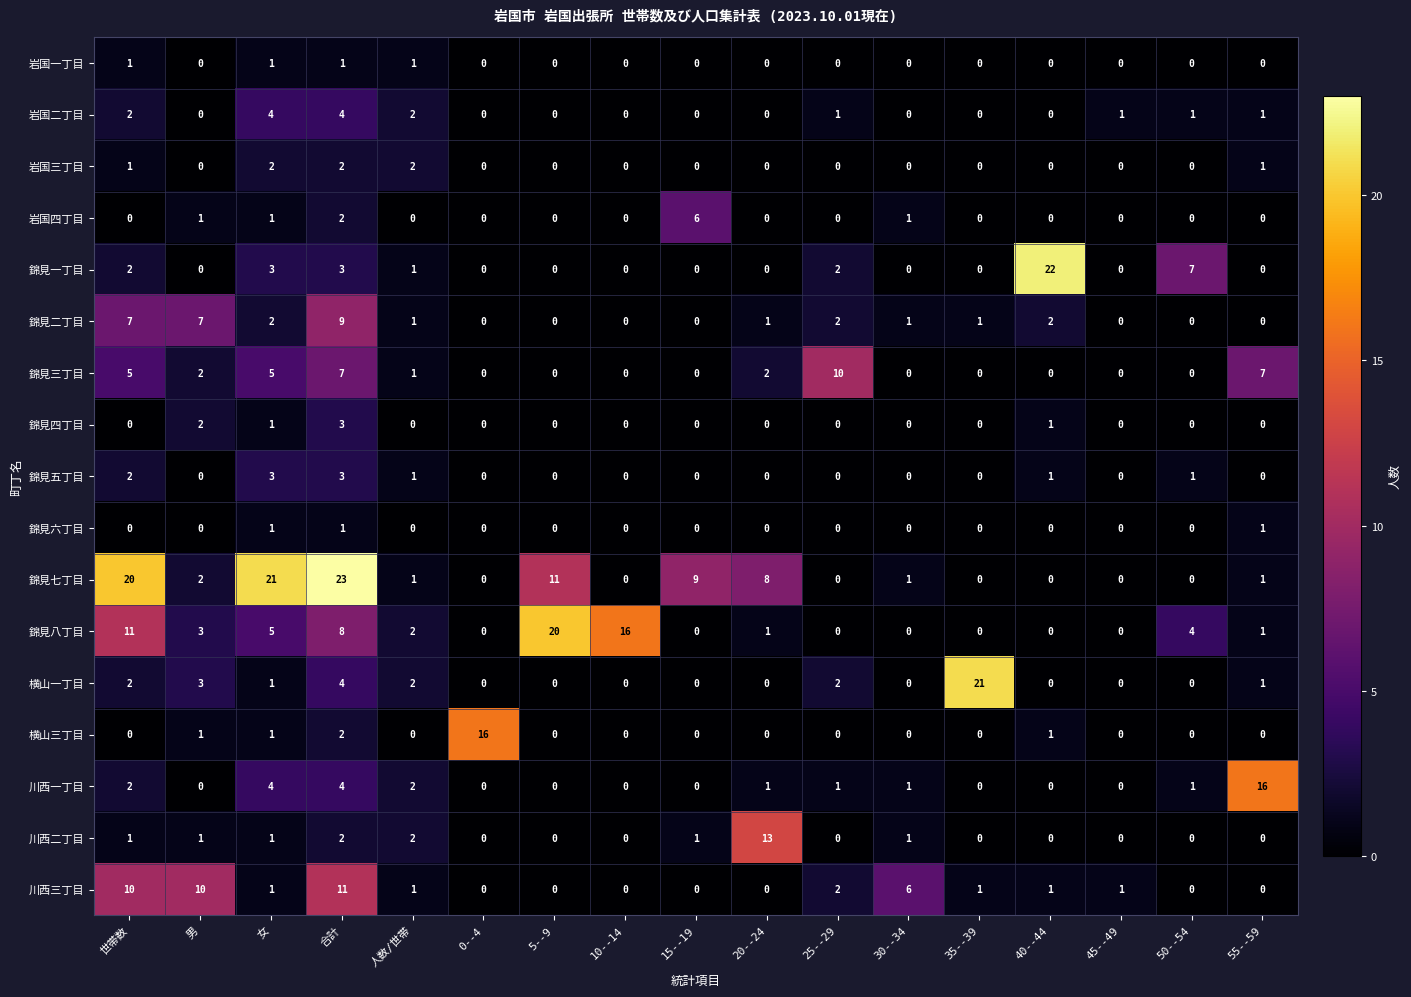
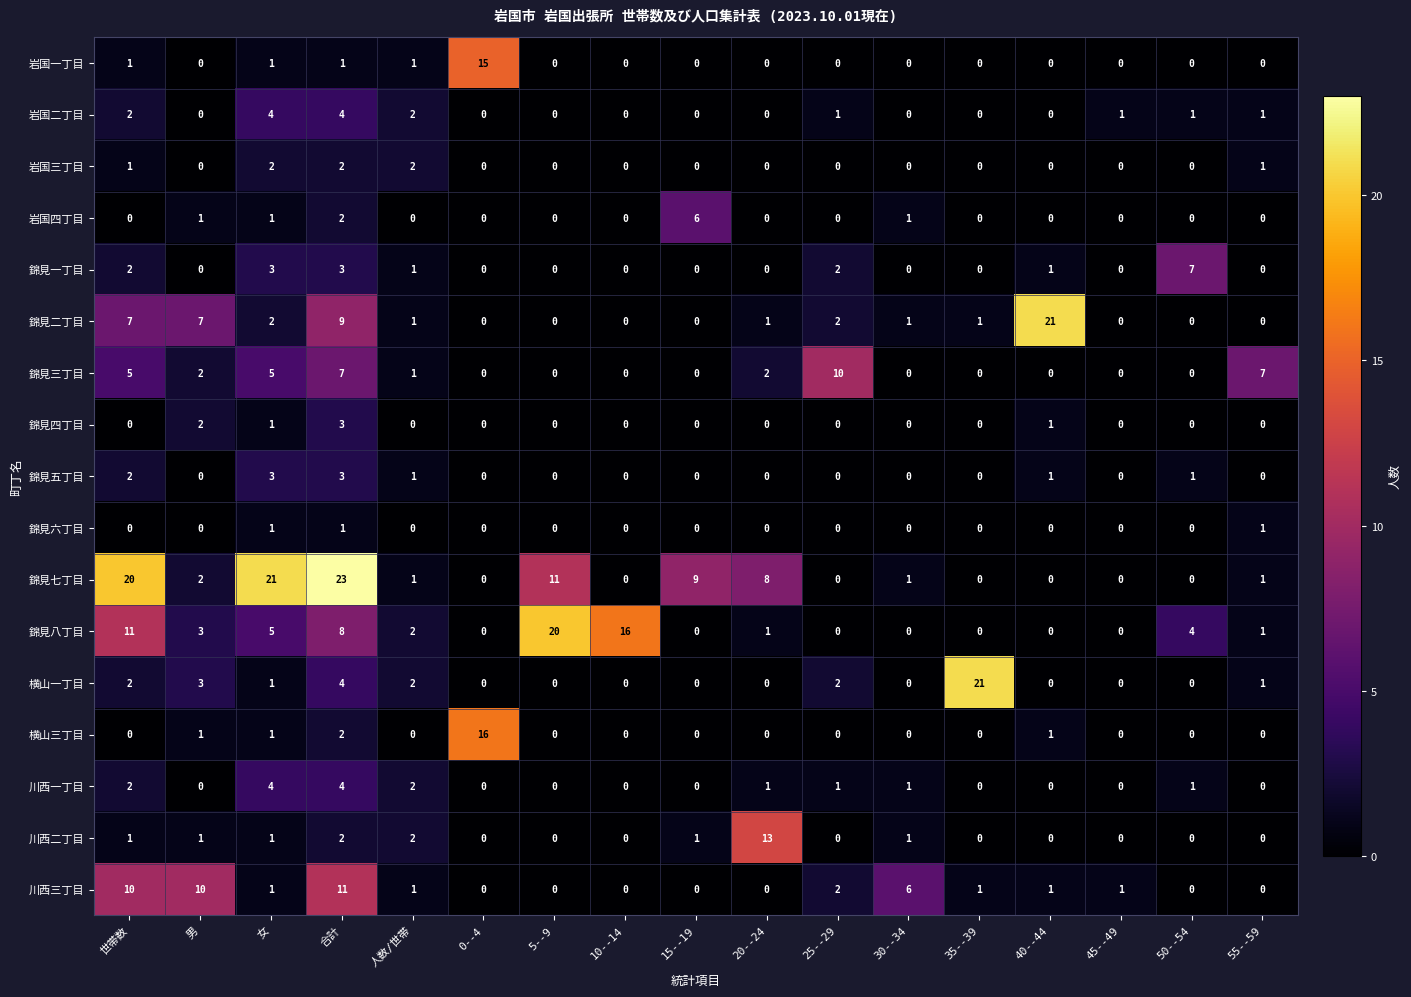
岩国一丁目, 0--4: 0 -> 15
錦見一丁目, 40--44: 22 -> 1
錦見二丁目, 40--44: 2 -> 21
川西一丁目, 55--59: 16 -> 0
